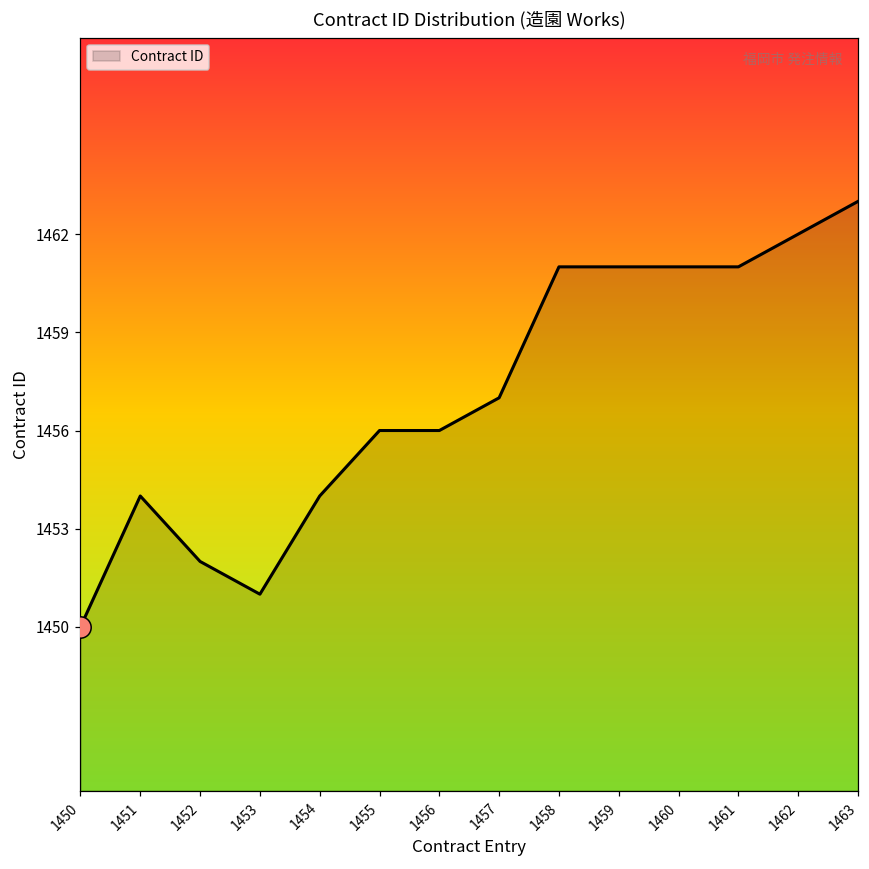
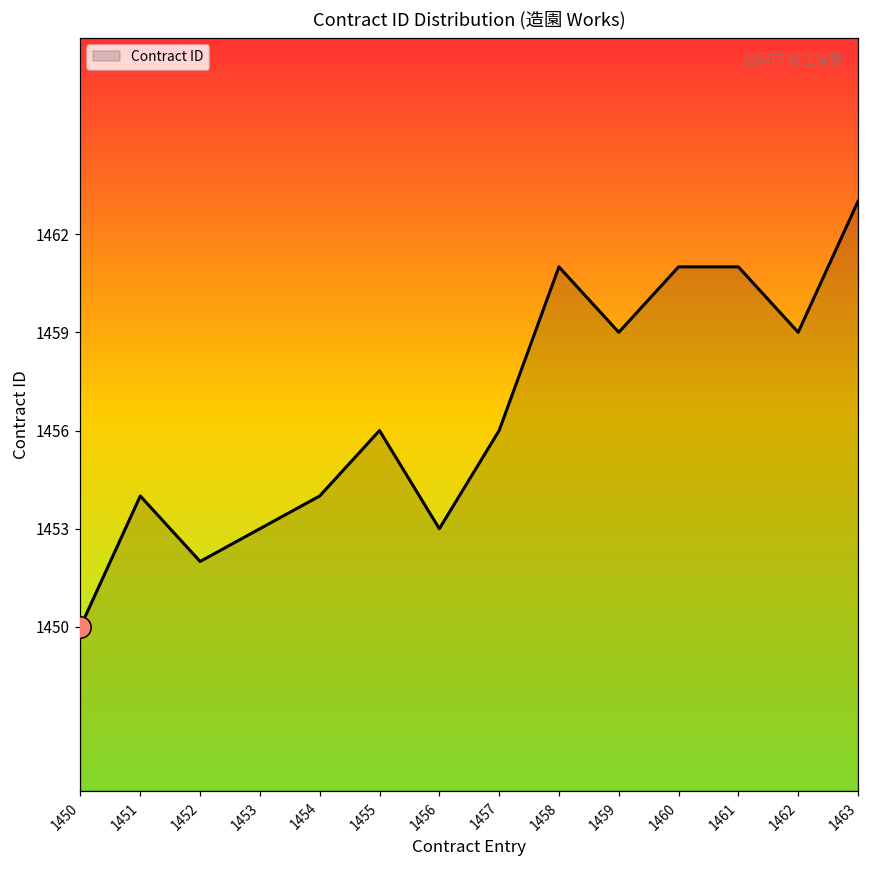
Contract ID, 1453: 1451 -> 1453
Contract ID, 1456: 1456 -> 1453
Contract ID, 1457: 1457 -> 1456
Contract ID, 1459: 1461 -> 1459
Contract ID, 1462: 1462 -> 1459
